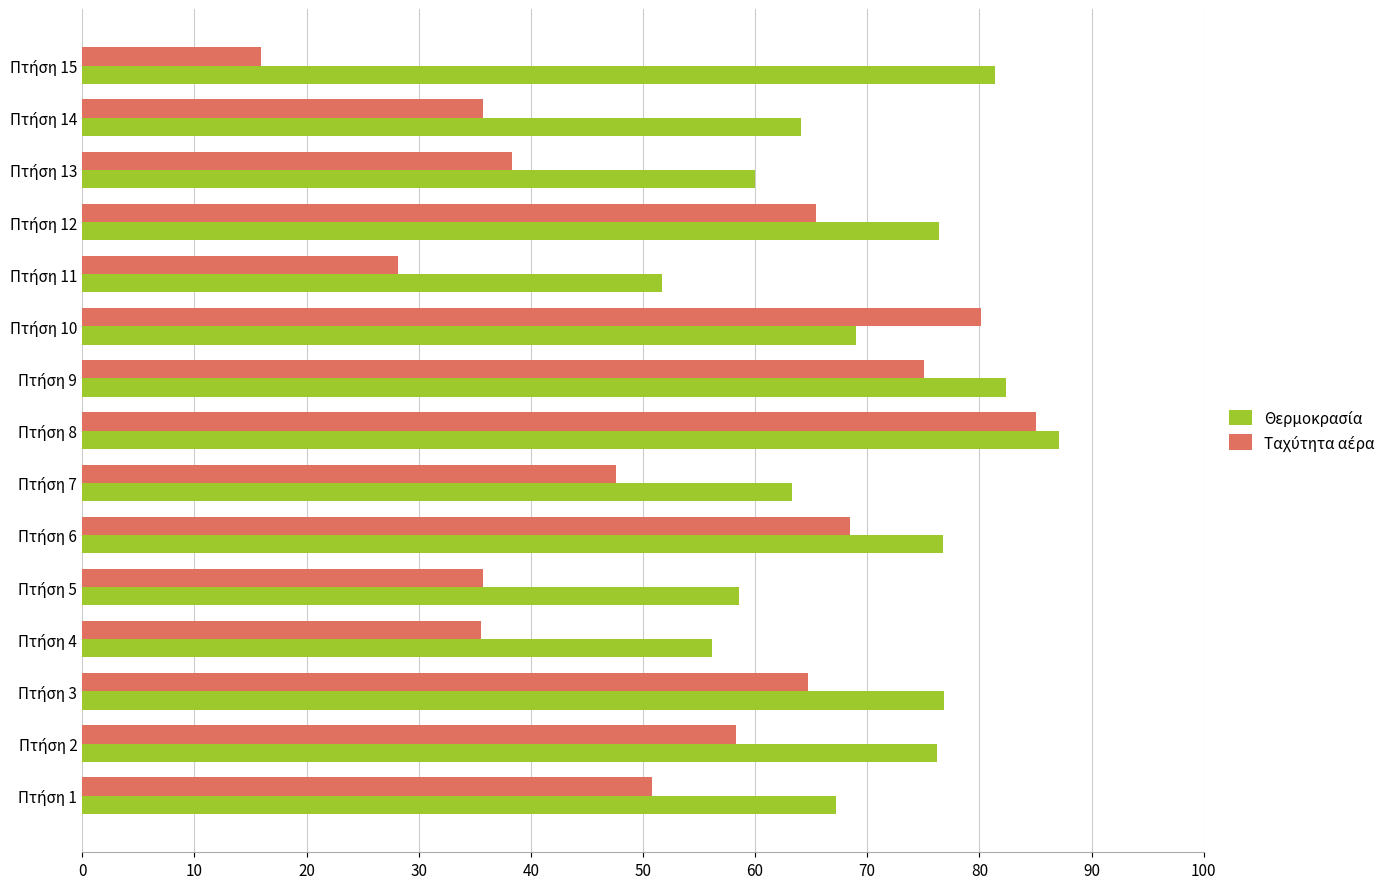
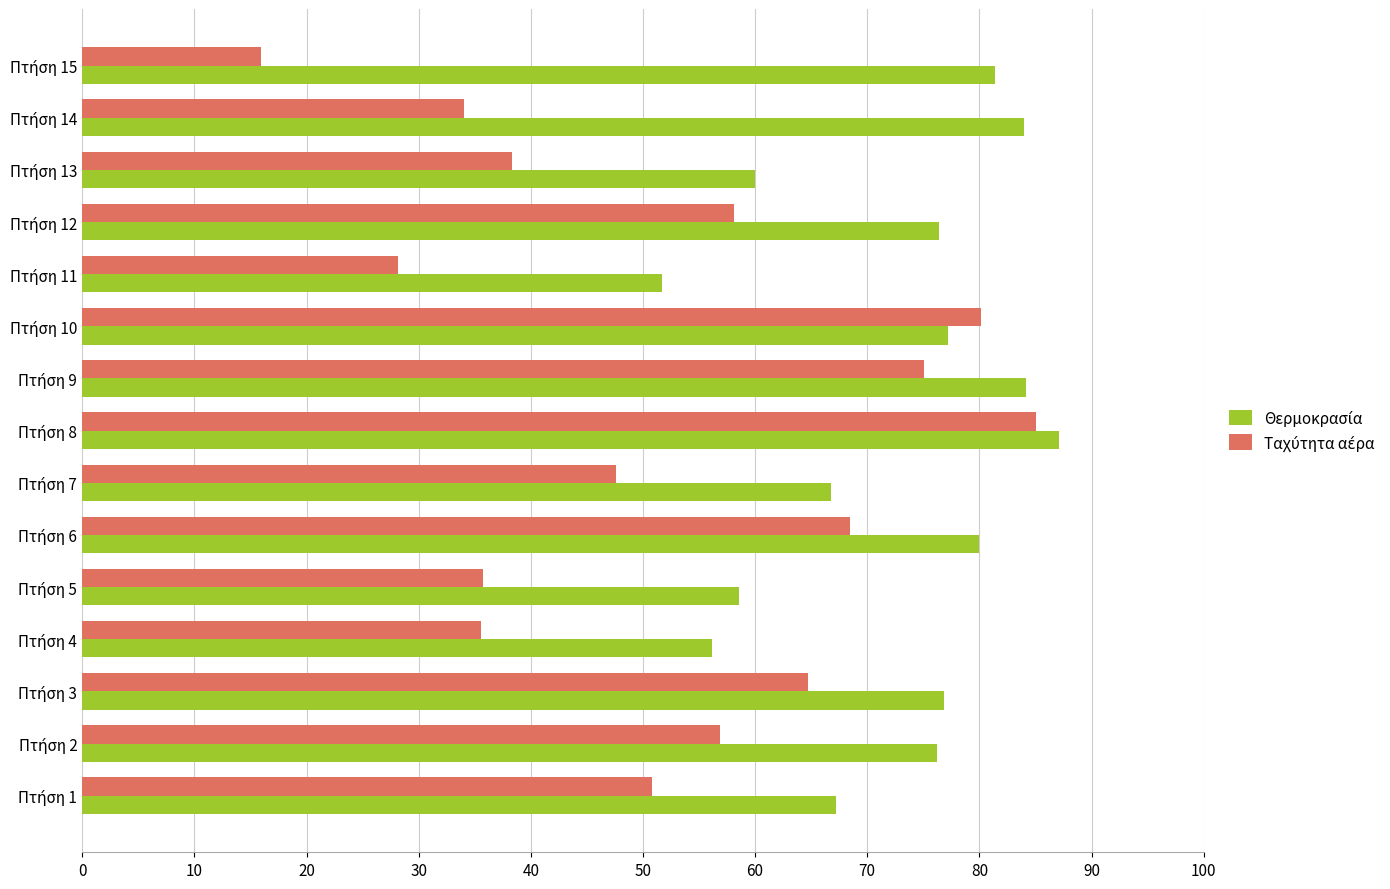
Ταχύτητα αέρα, Πτήση 14: 35.7 -> 34.1
Θερμοκρασία, Πτήση 14: 64.1 -> 84.0
Ταχύτητα αέρα, Πτήση 12: 65.5 -> 58.1
Θερμοκρασία, Πτήση 10: 69.0 -> 77.2
Θερμοκρασία, Πτήση 9: 82.4 -> 84.2
Θερμοκρασία, Πτήση 7: 63.3 -> 66.8
Θερμοκρασία, Πτήση 6: 76.8 -> 80.0
Ταχύτητα αέρα, Πτήση 2: 58.3 -> 56.8
